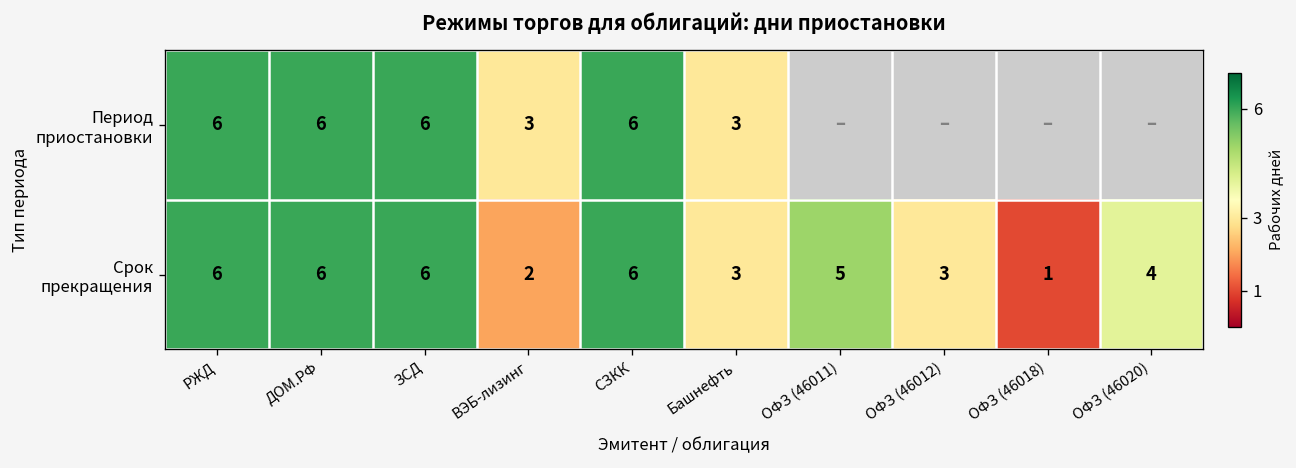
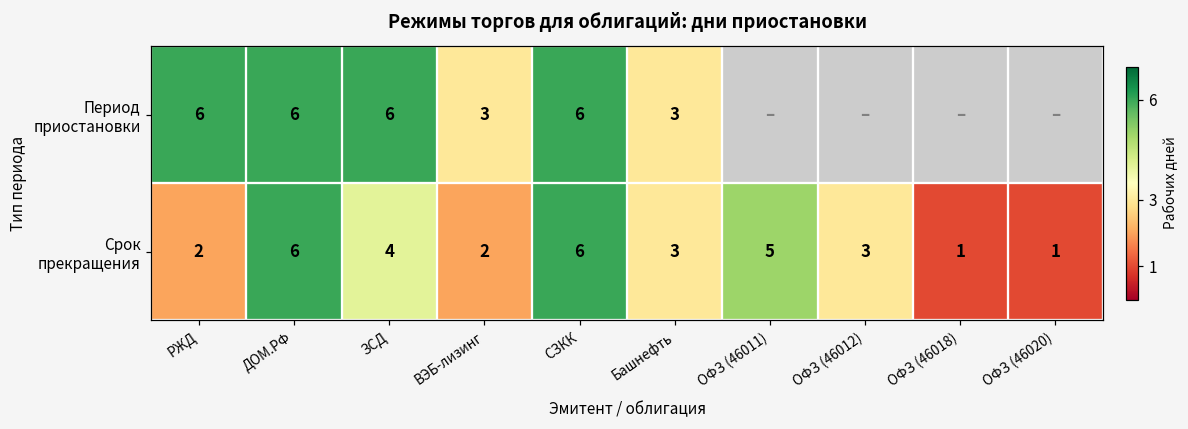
Срок прекращения, РЖД: 6 -> 2
Срок прекращения, ЗСД: 6 -> 4
Срок прекращения, ОФЗ (46020): 4 -> 1
